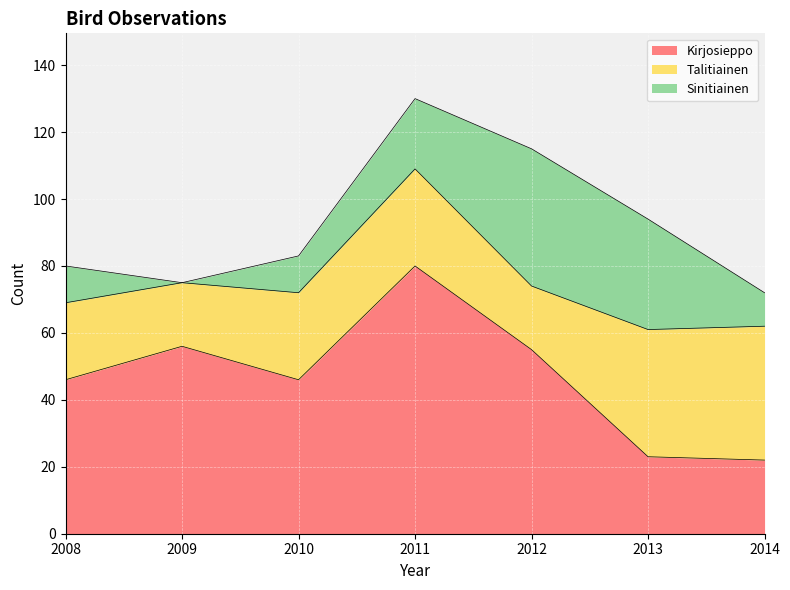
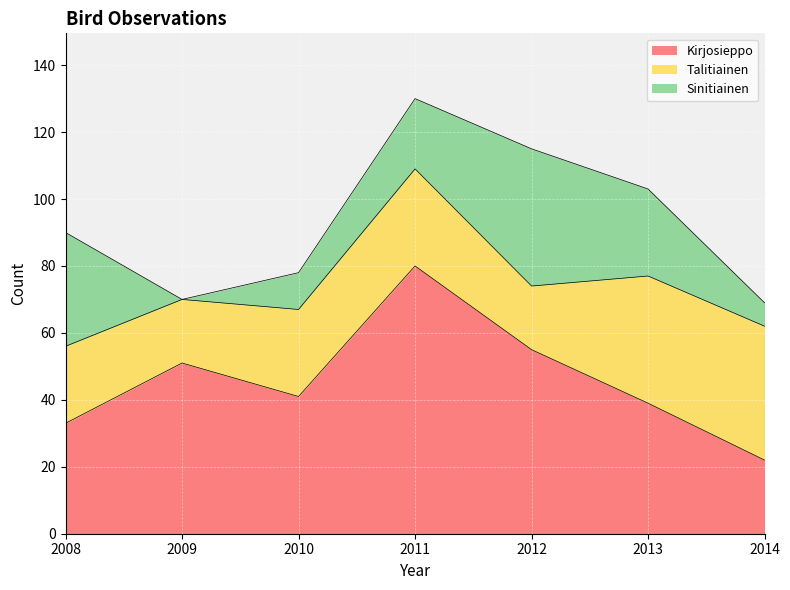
Kirjosieppo, 2008: 46 -> 33
Sinitiainen, 2008: 11 -> 34
Kirjosieppo, 2009: 56 -> 51
Kirjosieppo, 2010: 46 -> 41
Kirjosieppo, 2013: 23 -> 39
Sinitiainen, 2013: 33 -> 26
Sinitiainen, 2014: 10 -> 7
